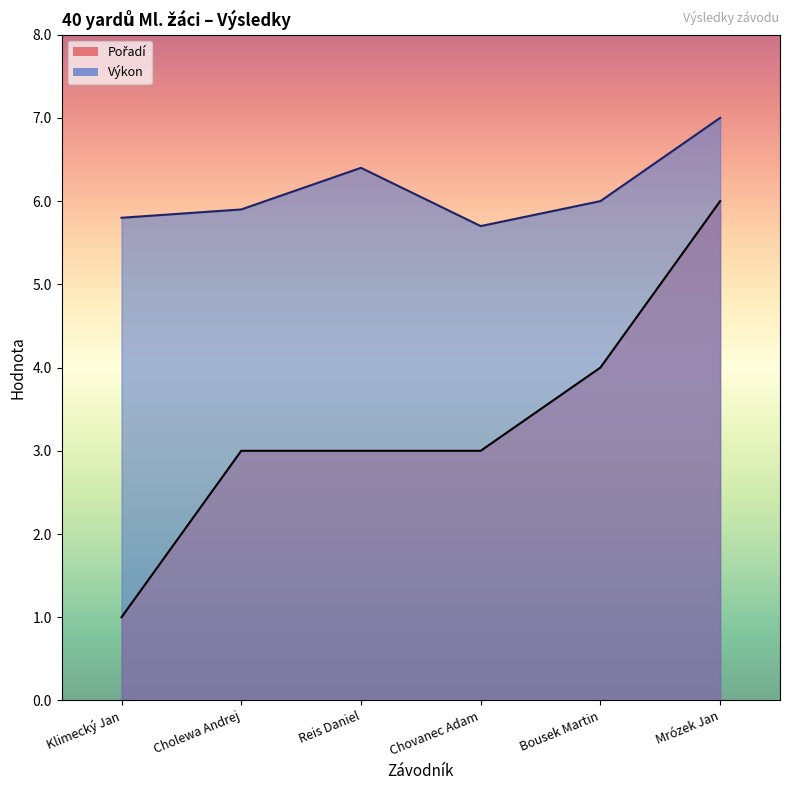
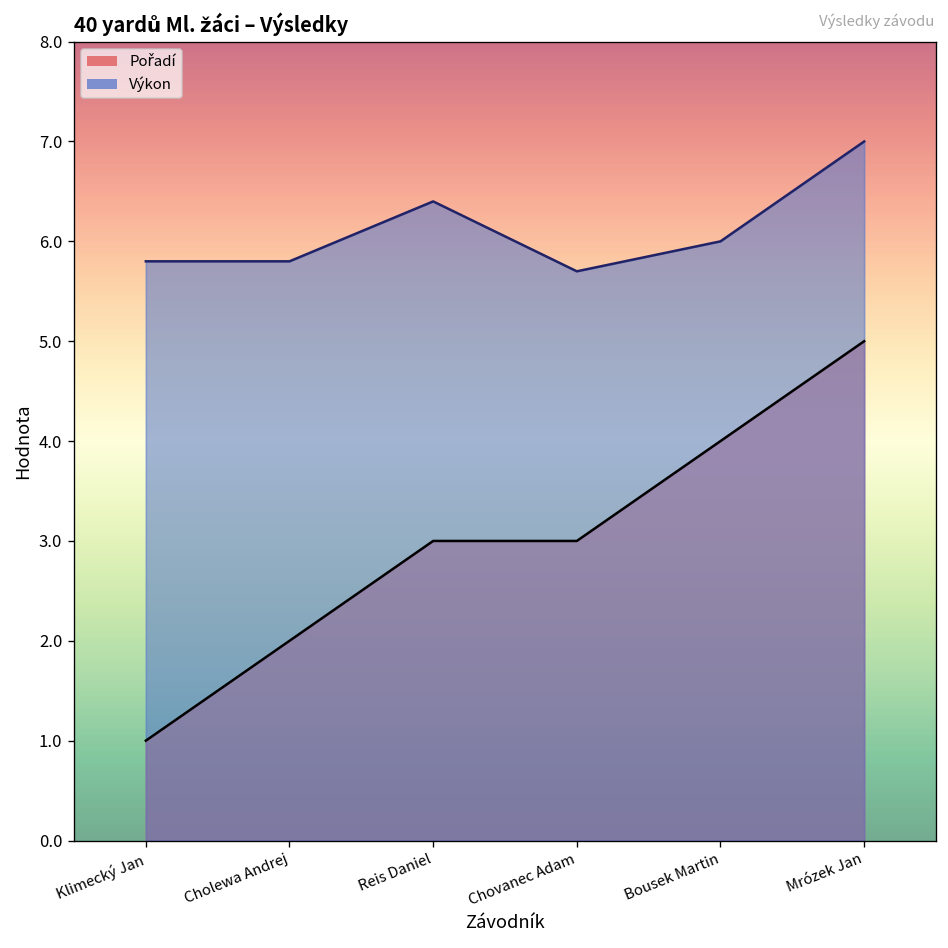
Pořadí, Cholewa Andrej: 3 -> 2
Výkon, Cholewa Andrej: 5.9 -> 5.8
Pořadí, Mrózek Jan: 6 -> 5
